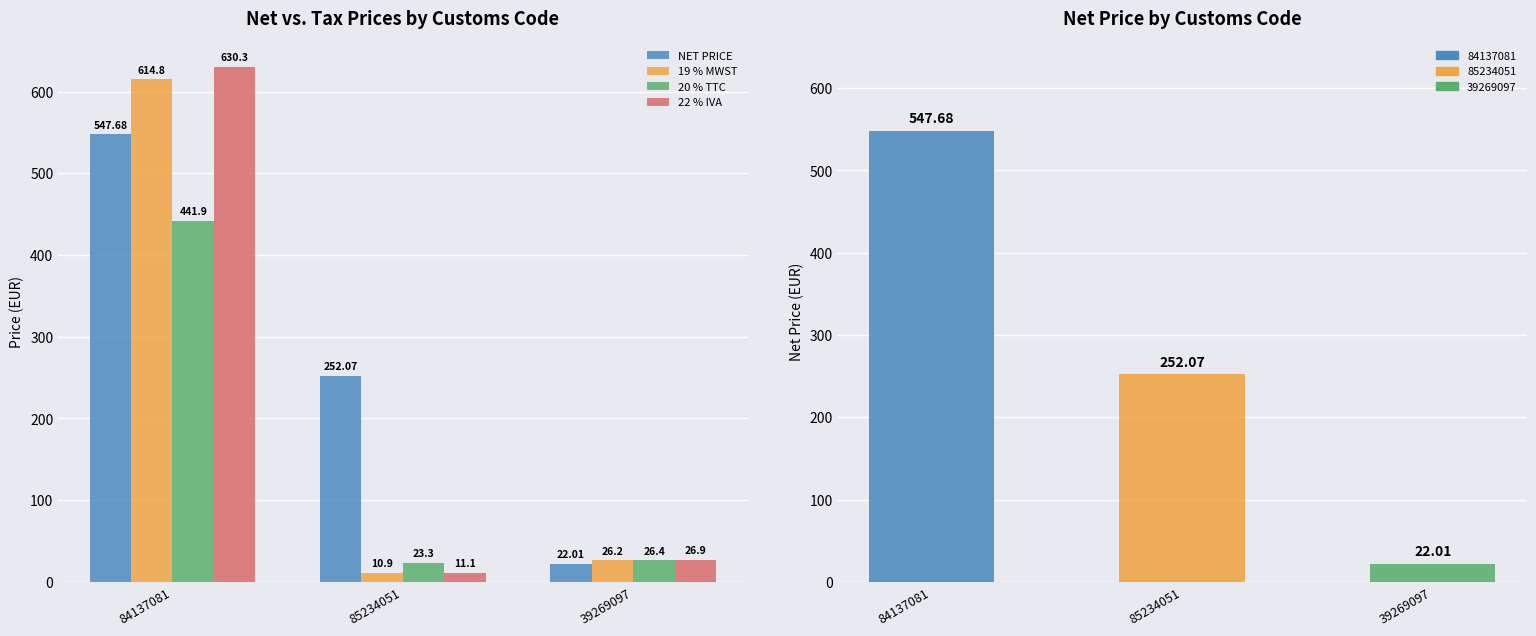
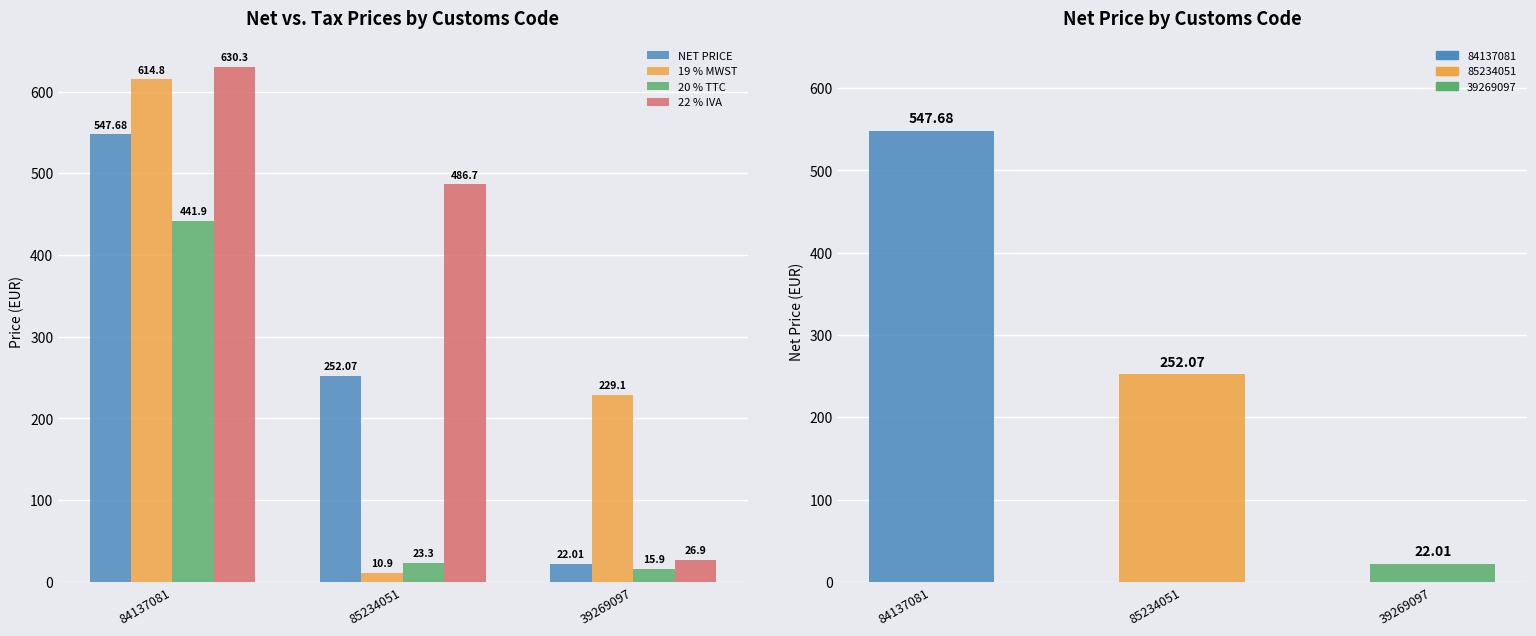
Net vs. Tax Prices by Customs Code, 22 % IVA, 85234051: 11.1 -> 486.7
Net vs. Tax Prices by Customs Code, 19 % MWST, 39269097: 26.2 -> 229.1
Net vs. Tax Prices by Customs Code, 20 % TTC, 39269097: 26.4 -> 15.9
